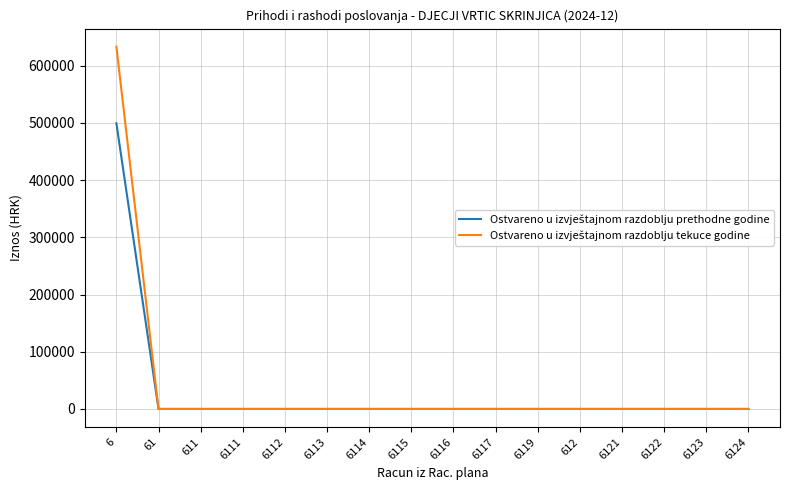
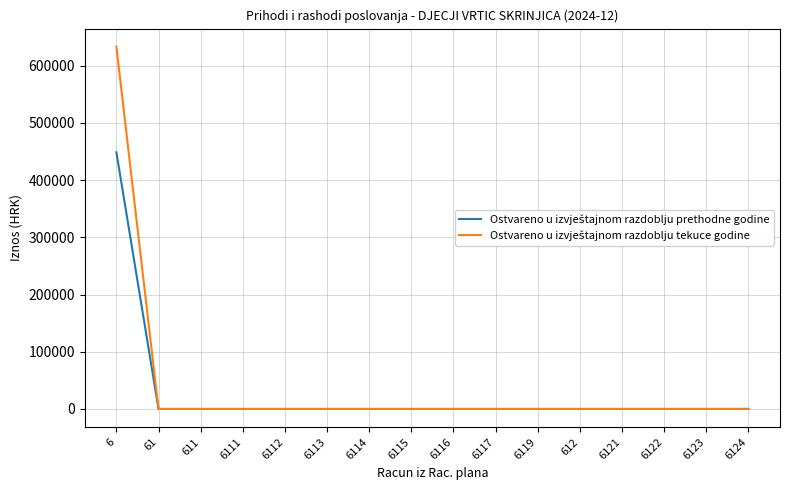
Ostvareno u izvještajnom razdoblju prethodne godine, 6: 500000 -> 450000
